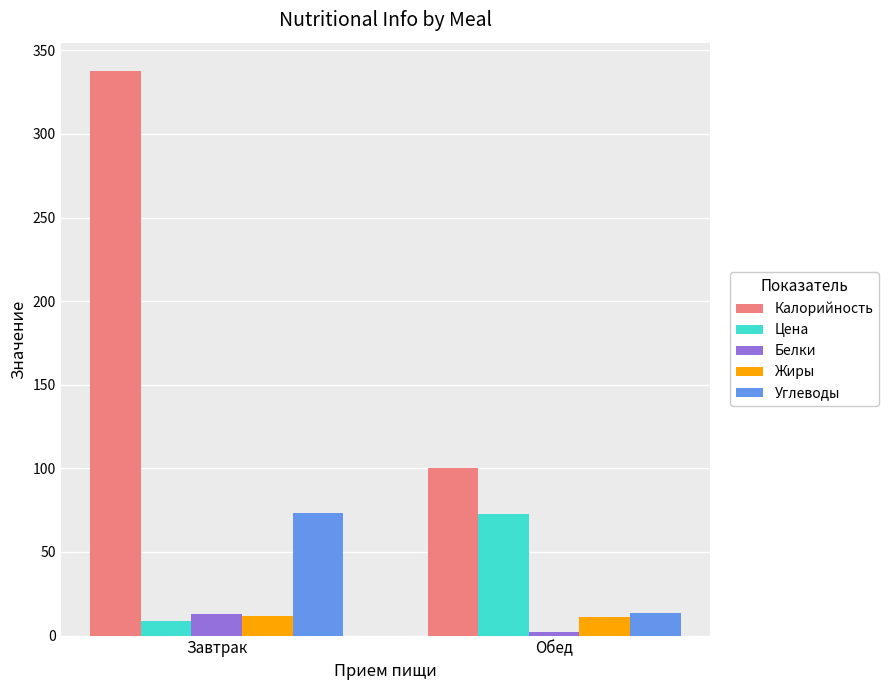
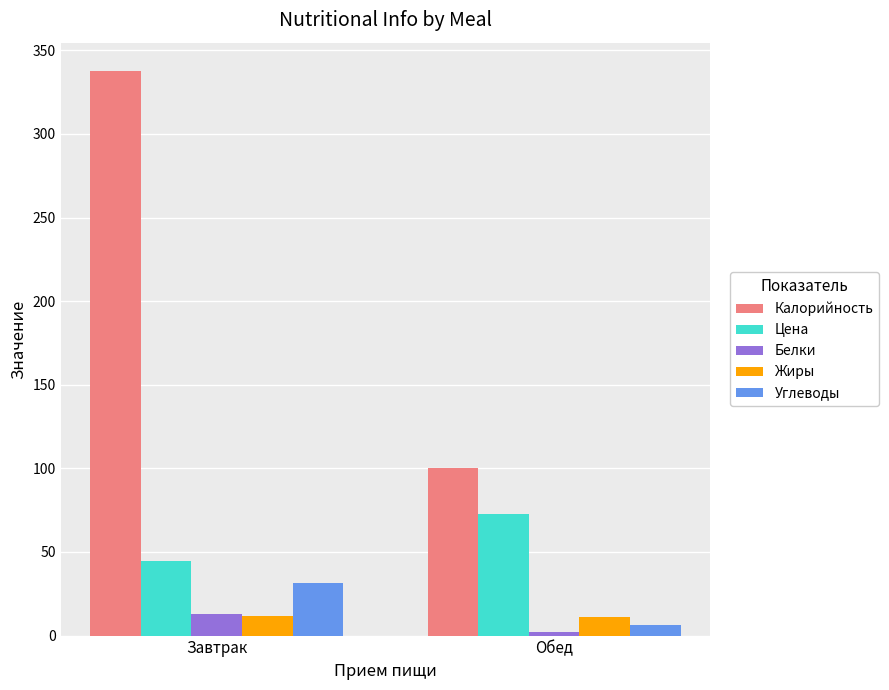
Цена, Завтрак: 9 -> 45
Углеводы, Завтрак: 73 -> 31
Углеводы, Обед: 14 -> 6
